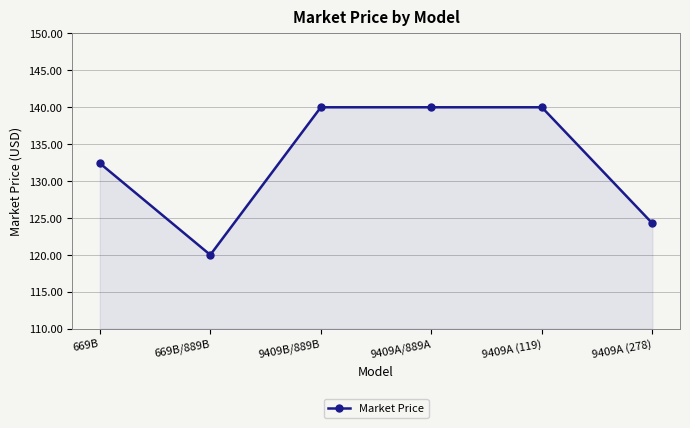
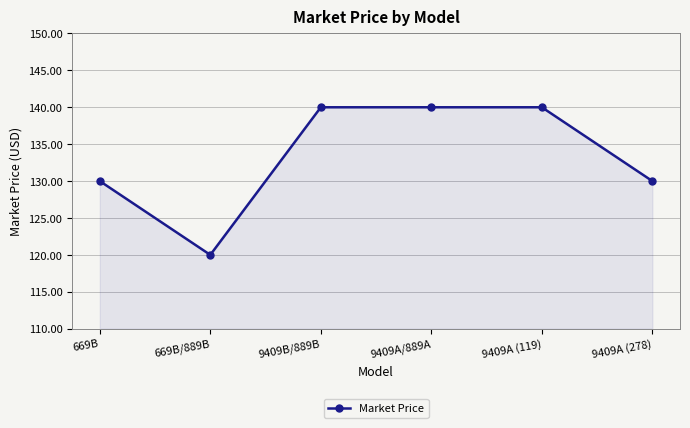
669B: 132 -> 130
9409A (278): 124 -> 130
